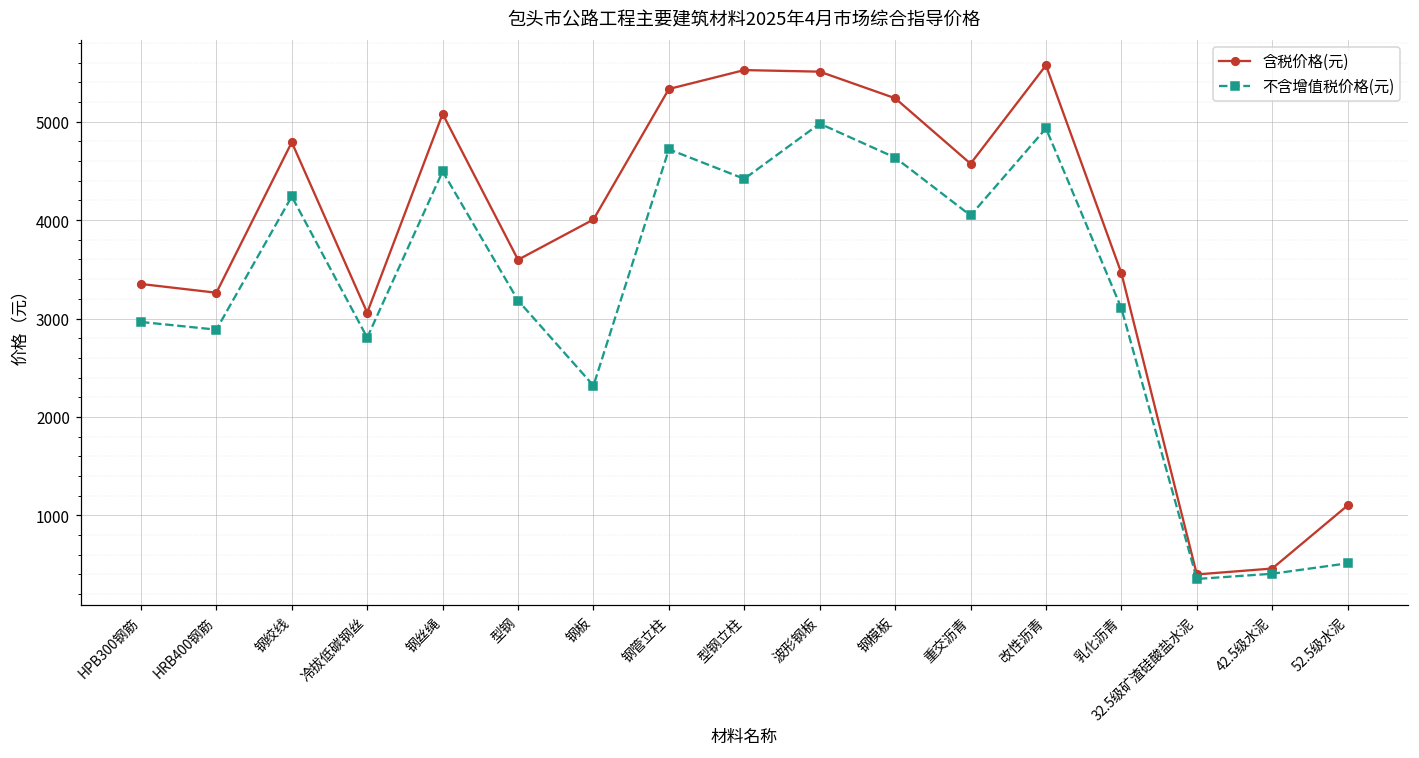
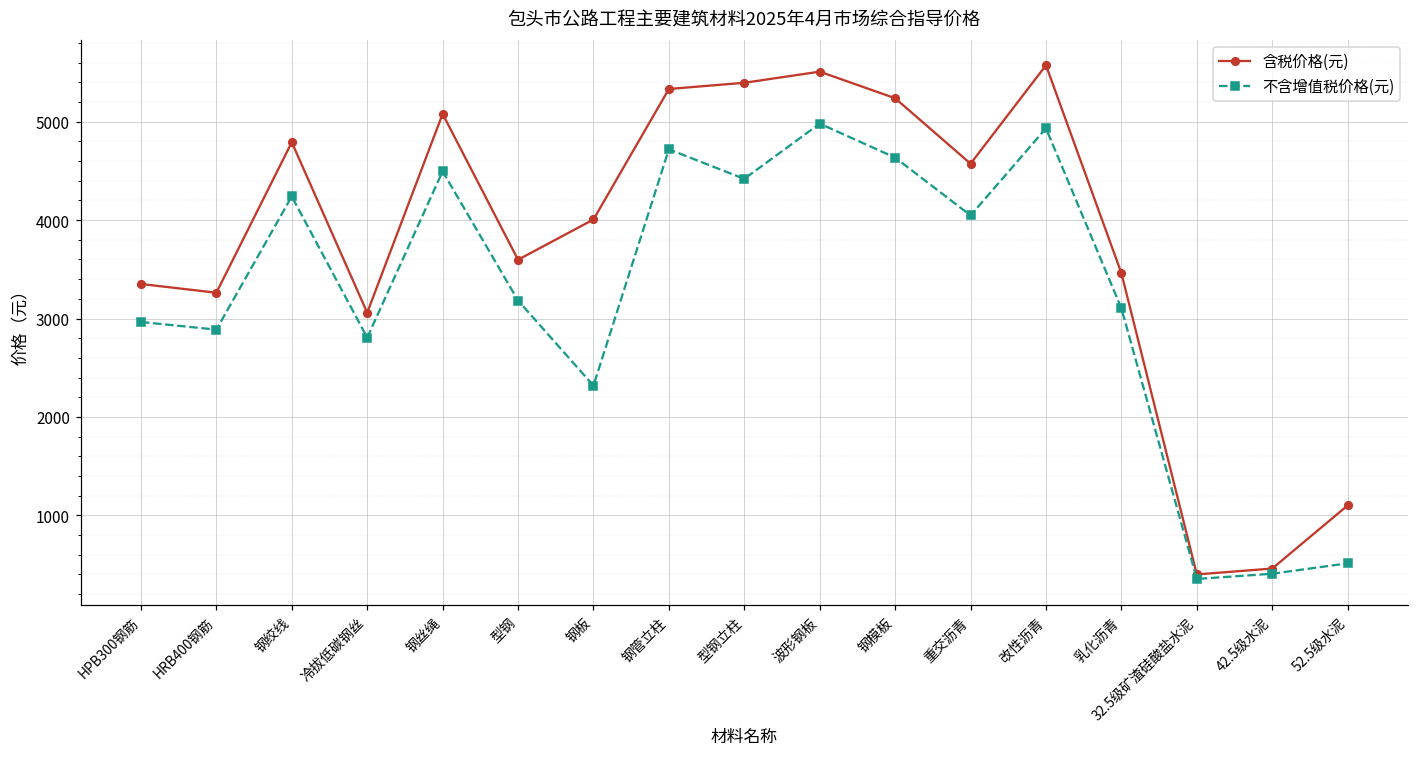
含税价格(元), 型钢立柱: 5500 -> 5400
